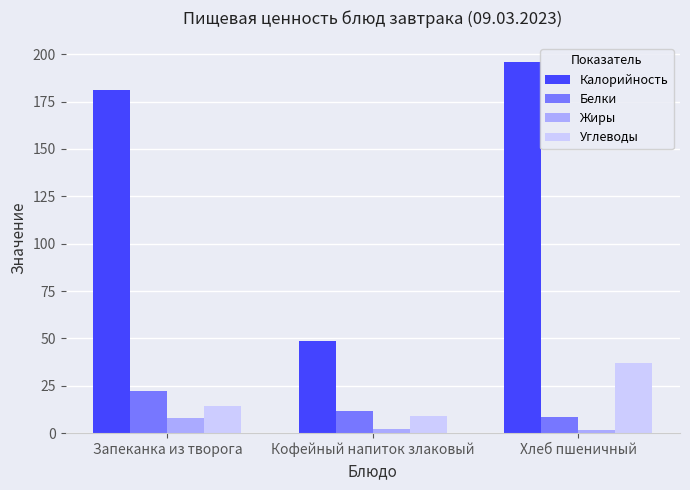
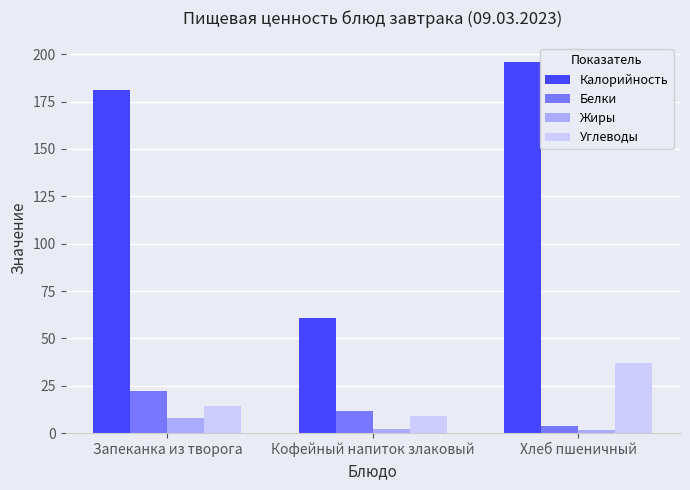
Калорийность, Кофейный напиток злаковый: 49 -> 61
Белки, Хлеб пшеничный: 9 -> 4
